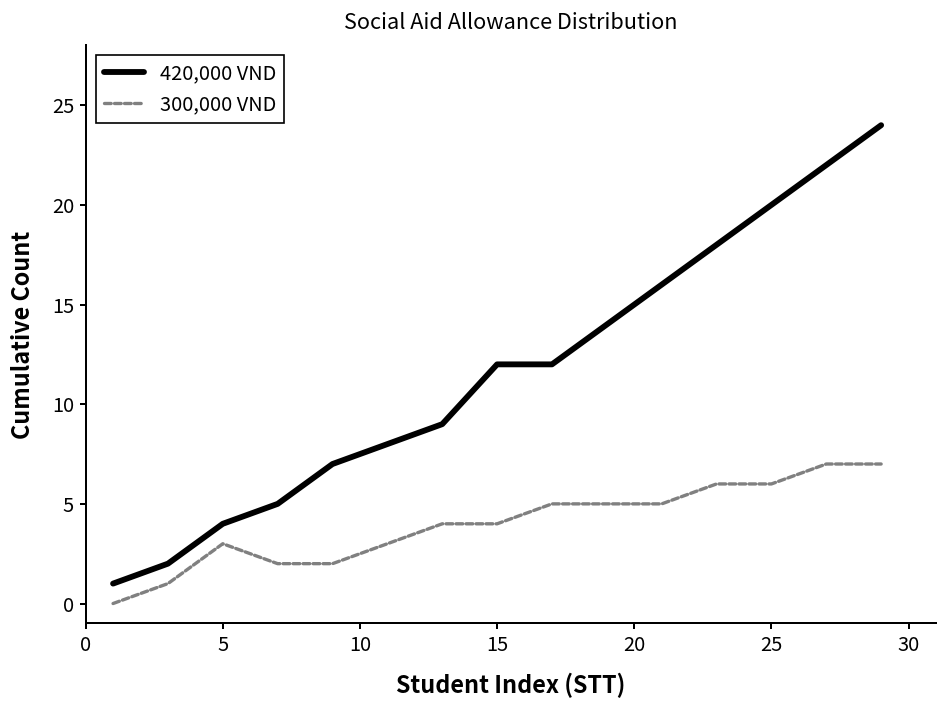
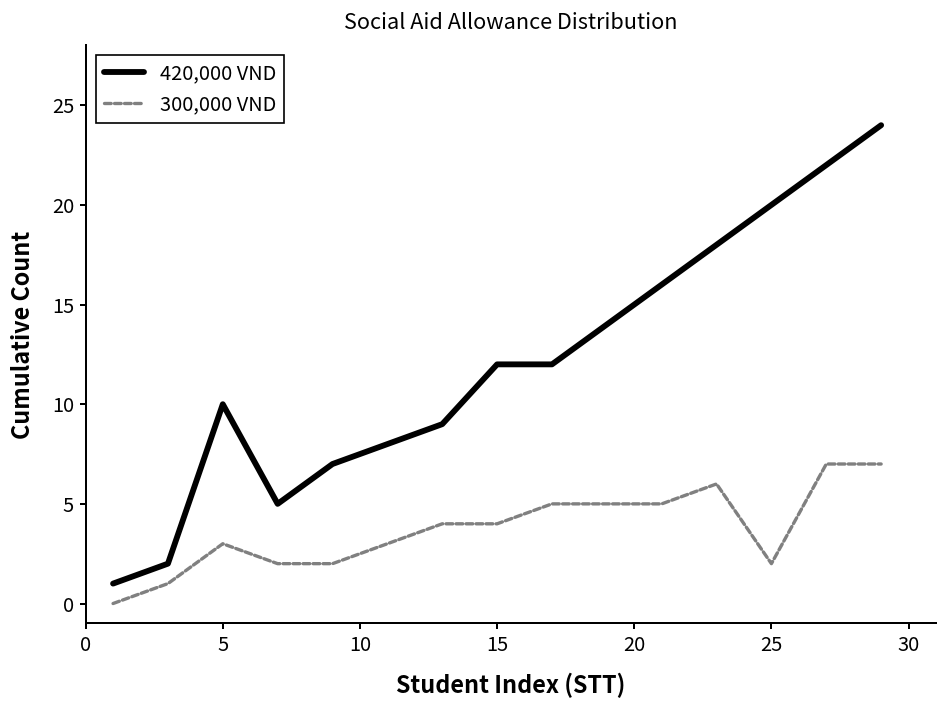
420,000 VND, 5: 4 -> 10
300,000 VND, 25: 6 -> 2
